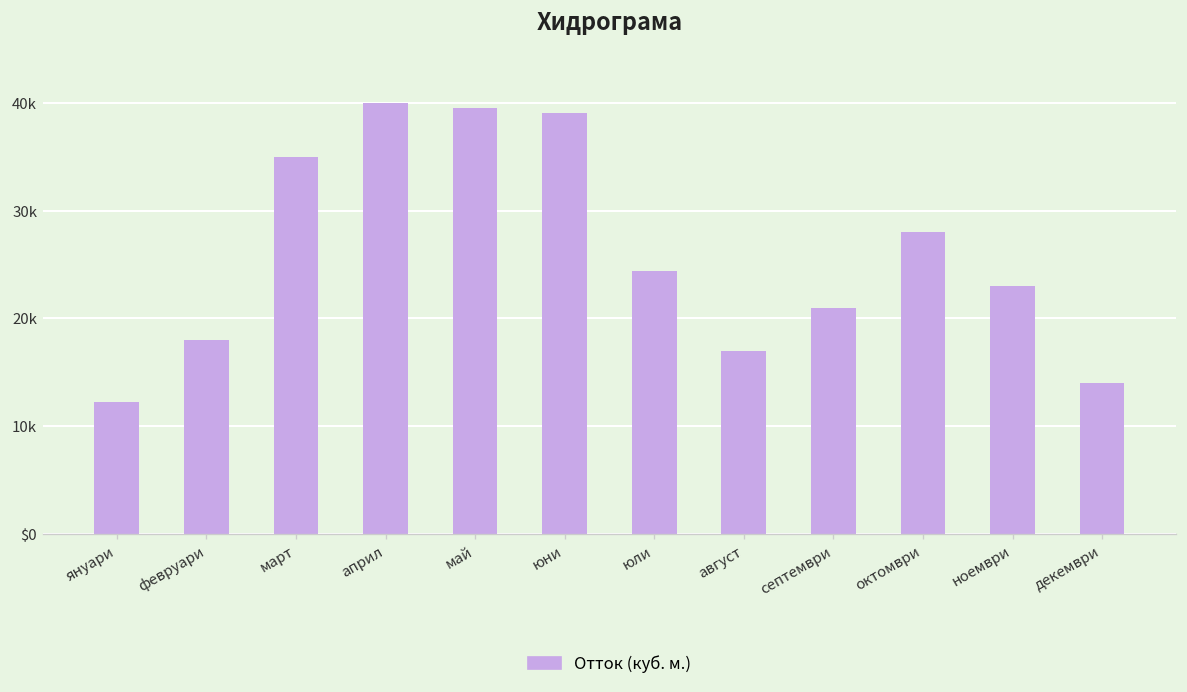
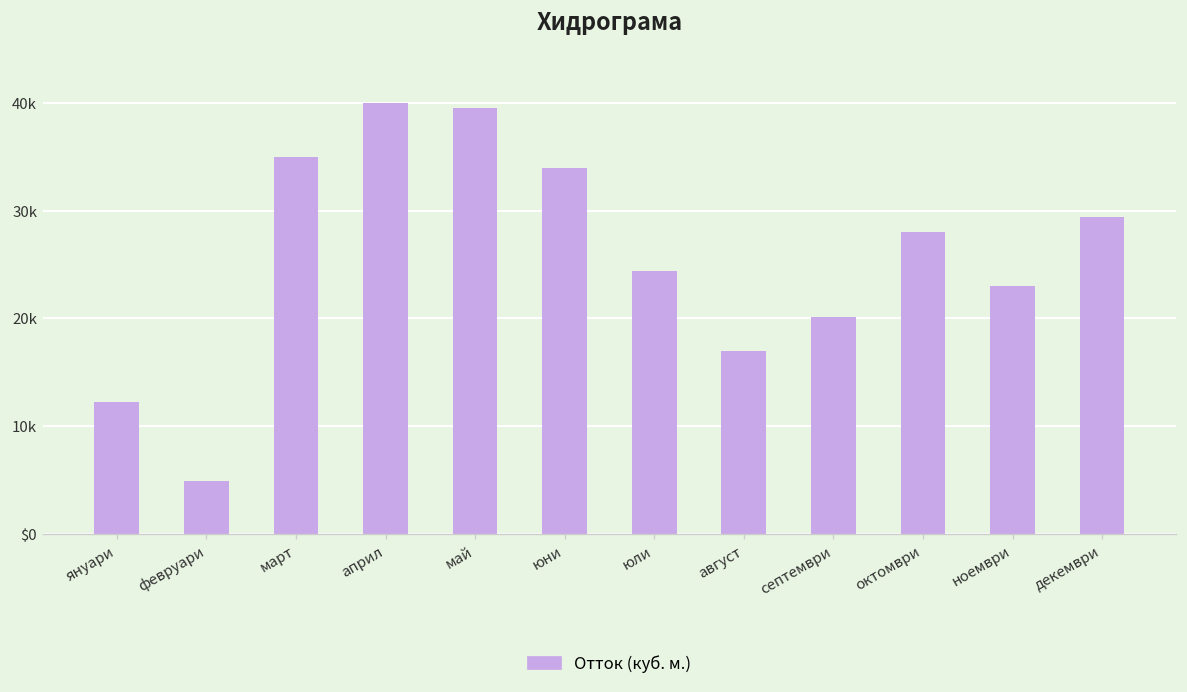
февруари: 18000 -> 5000
юни: 39000 -> 34000
септември: 21000 -> 20000
декември: 14000 -> 29000
